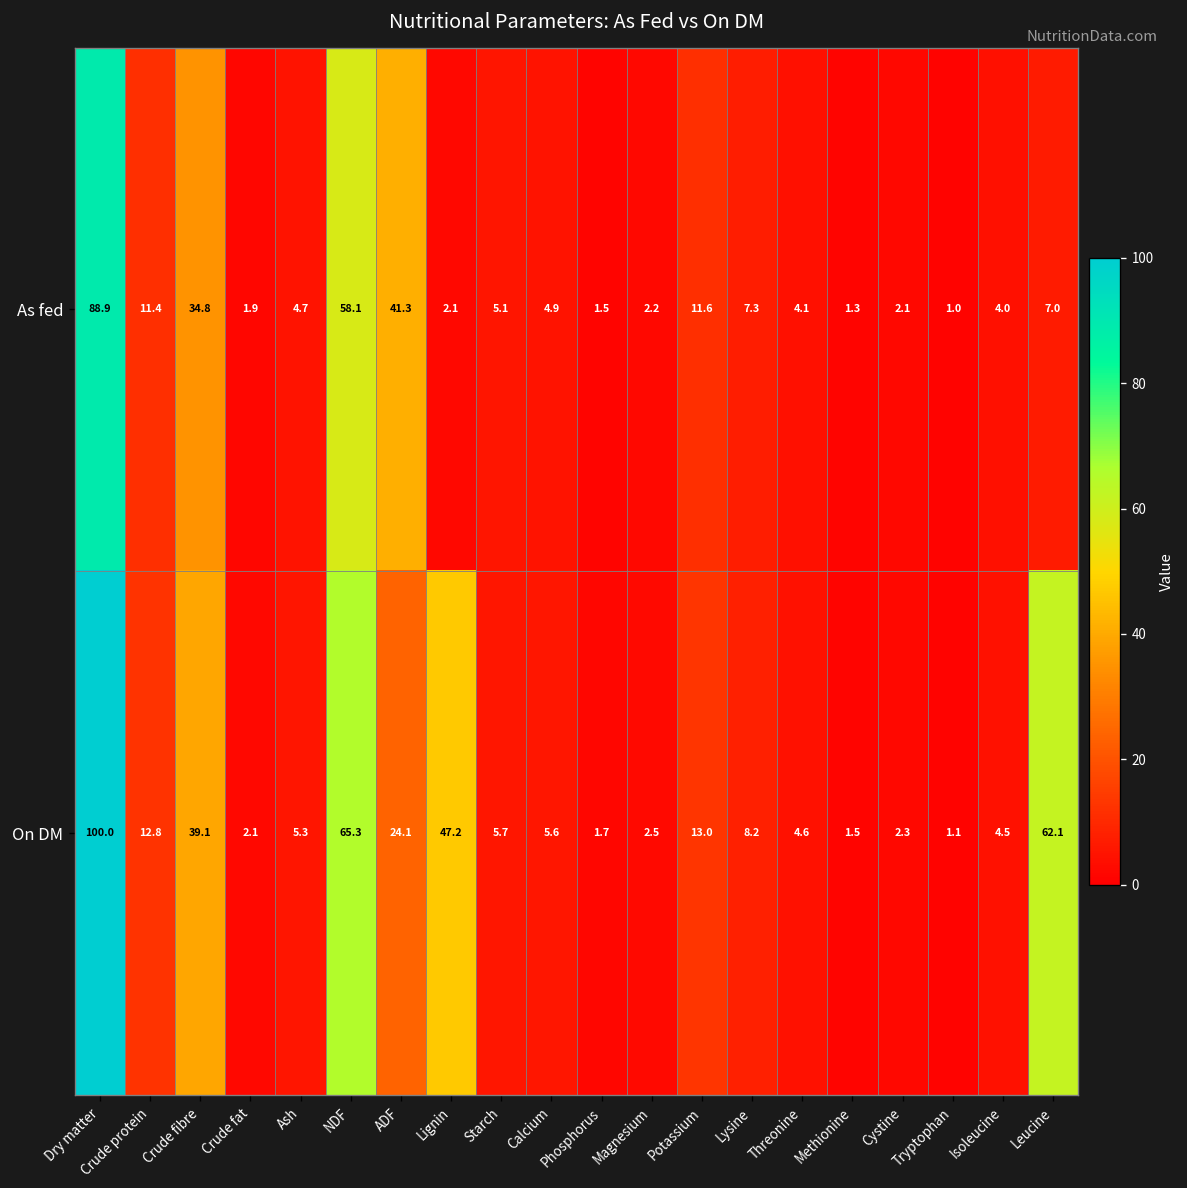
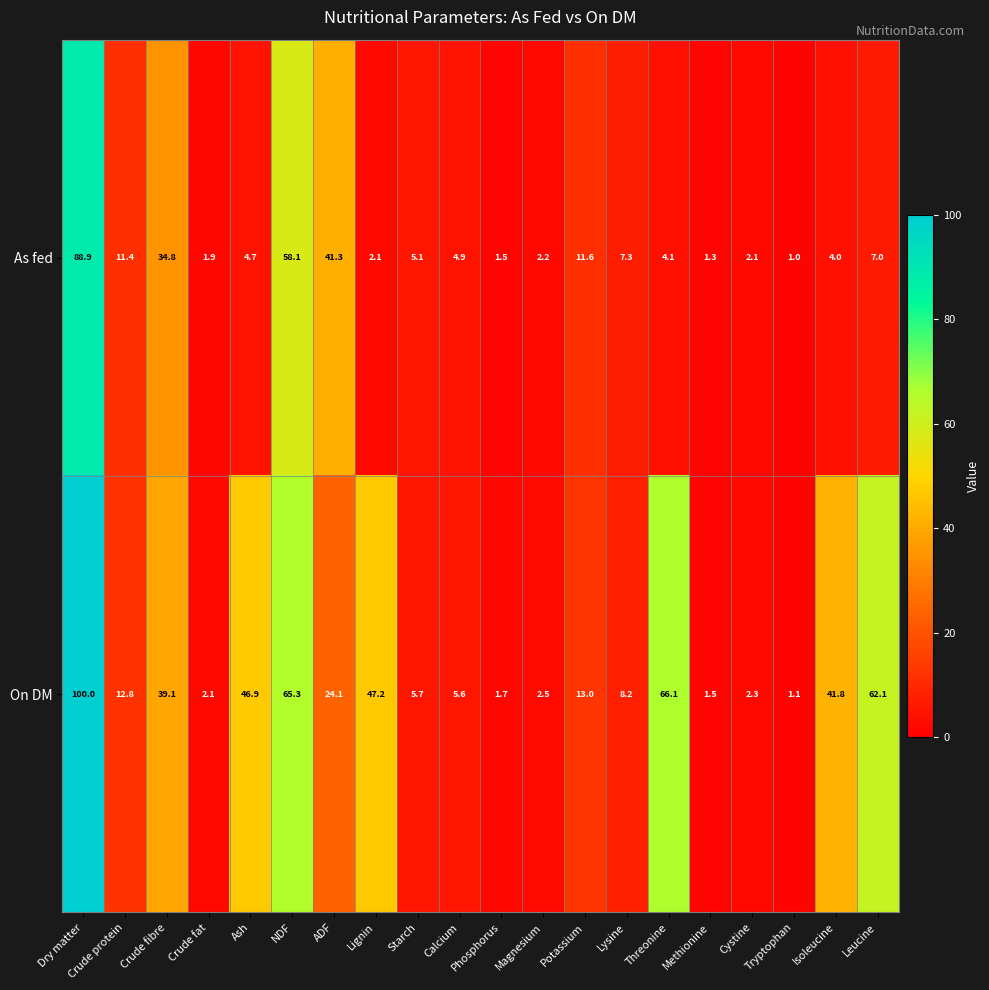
On DM, Ash: 5.3 -> 46.9
On DM, Threonine: 4.6 -> 66.1
On DM, Isoleucine: 4.5 -> 41.8
